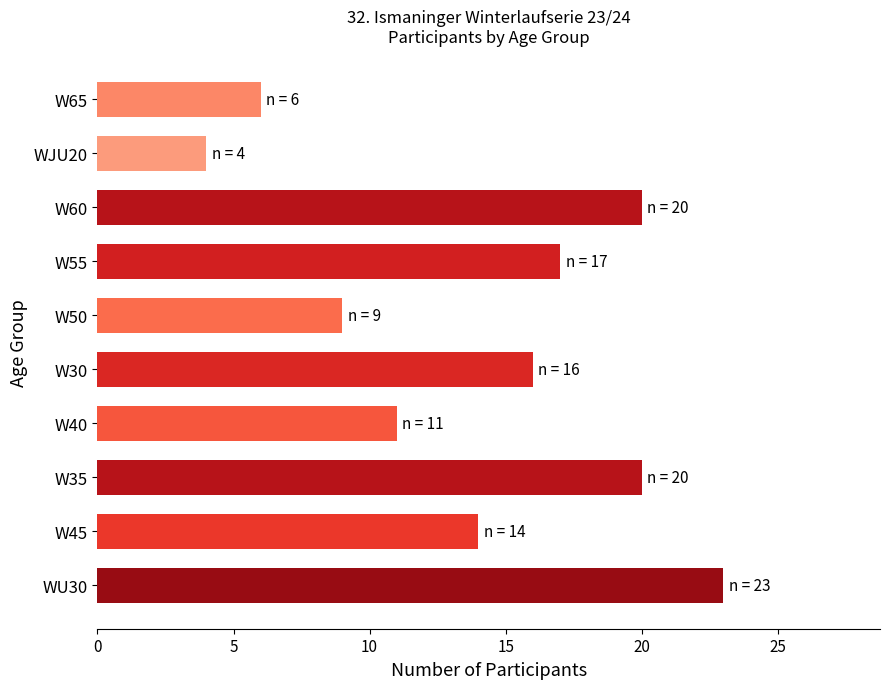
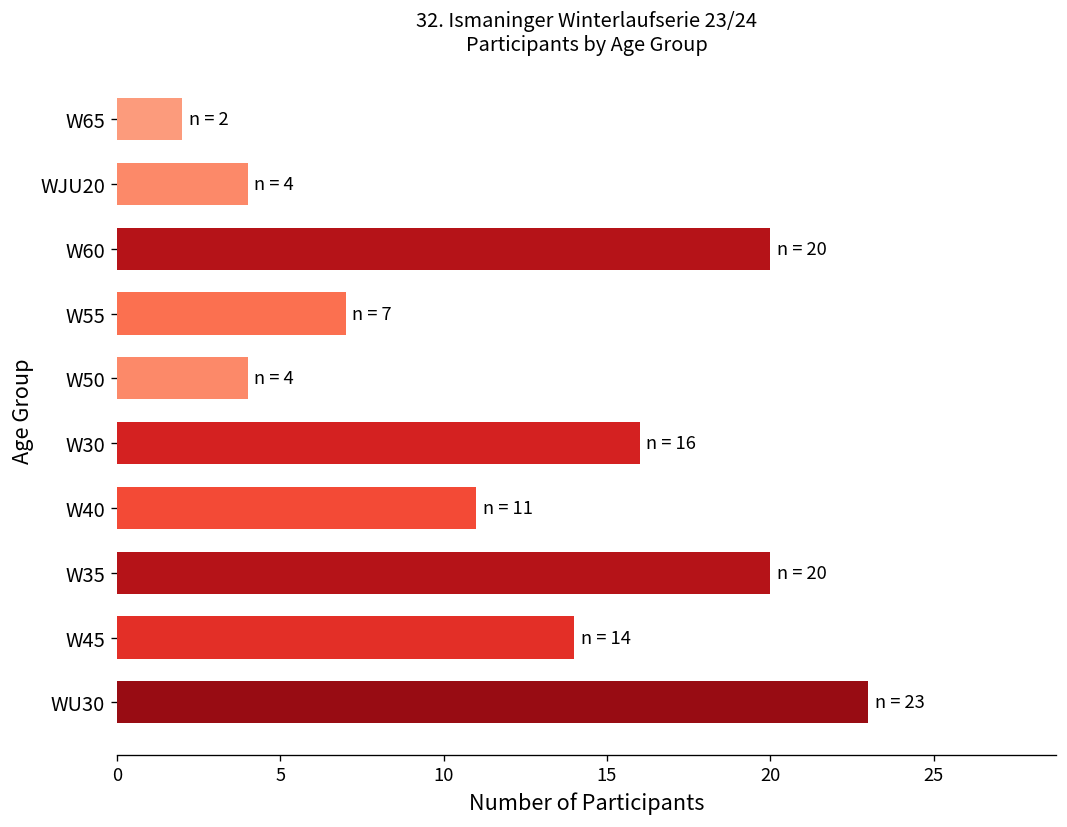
W65: 6 -> 2
W55: 17 -> 7
W50: 9 -> 4
